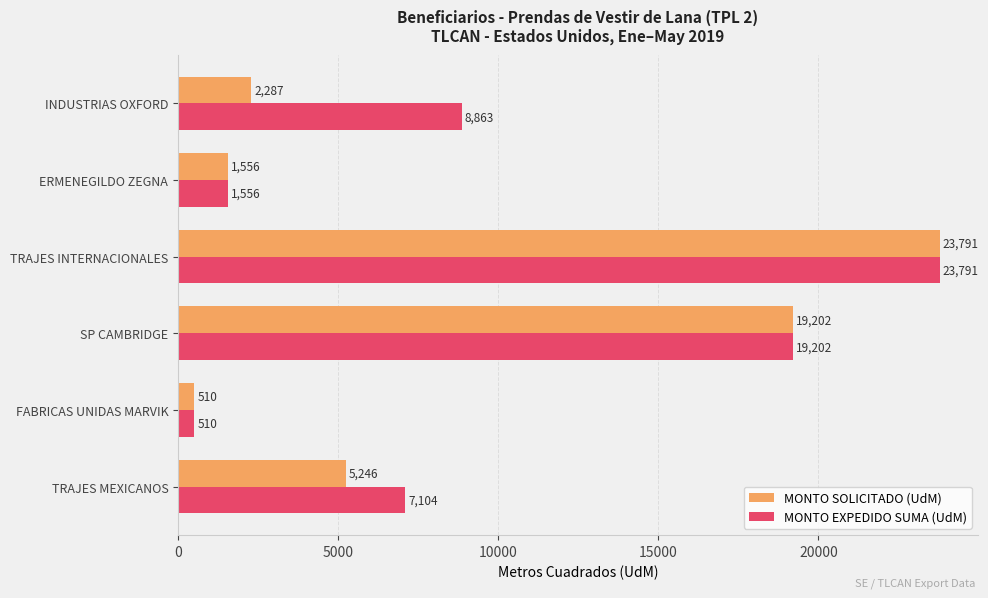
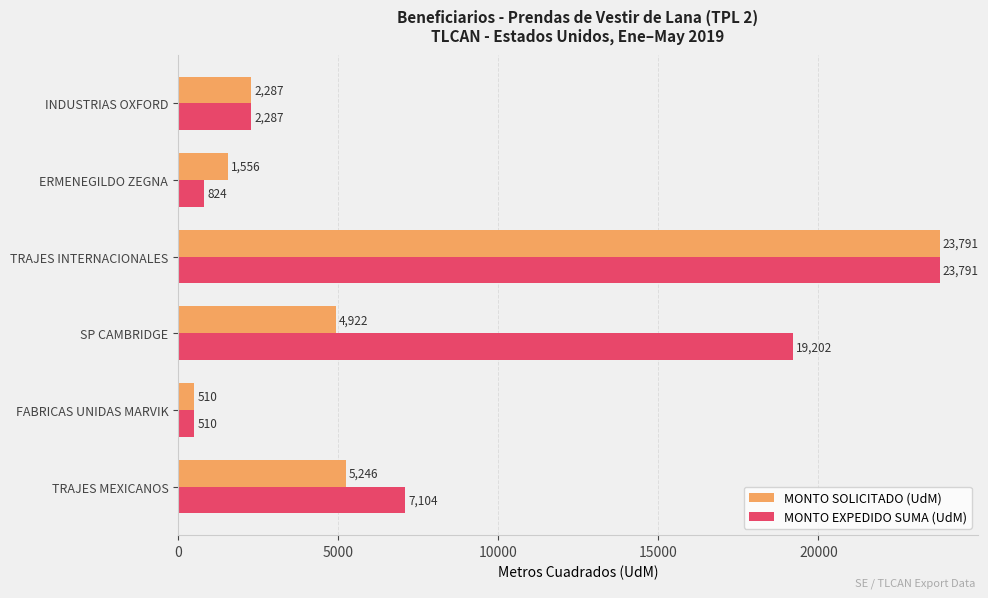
MONTO EXPEDIDO SUMA (UdM), INDUSTRIAS OXFORD: 8,863 -> 2,287
MONTO EXPEDIDO SUMA (UdM), ERMENEGILDO ZEGNA: 1,556 -> 824
MONTO SOLICITADO (UdM), SP CAMBRIDGE: 19,202 -> 4,922
